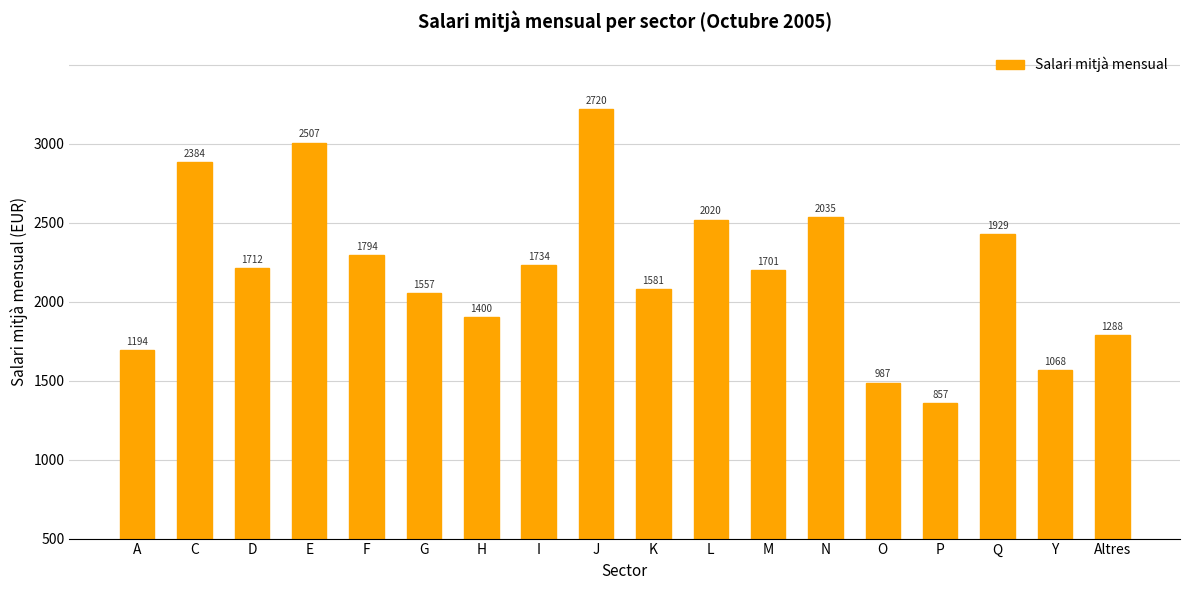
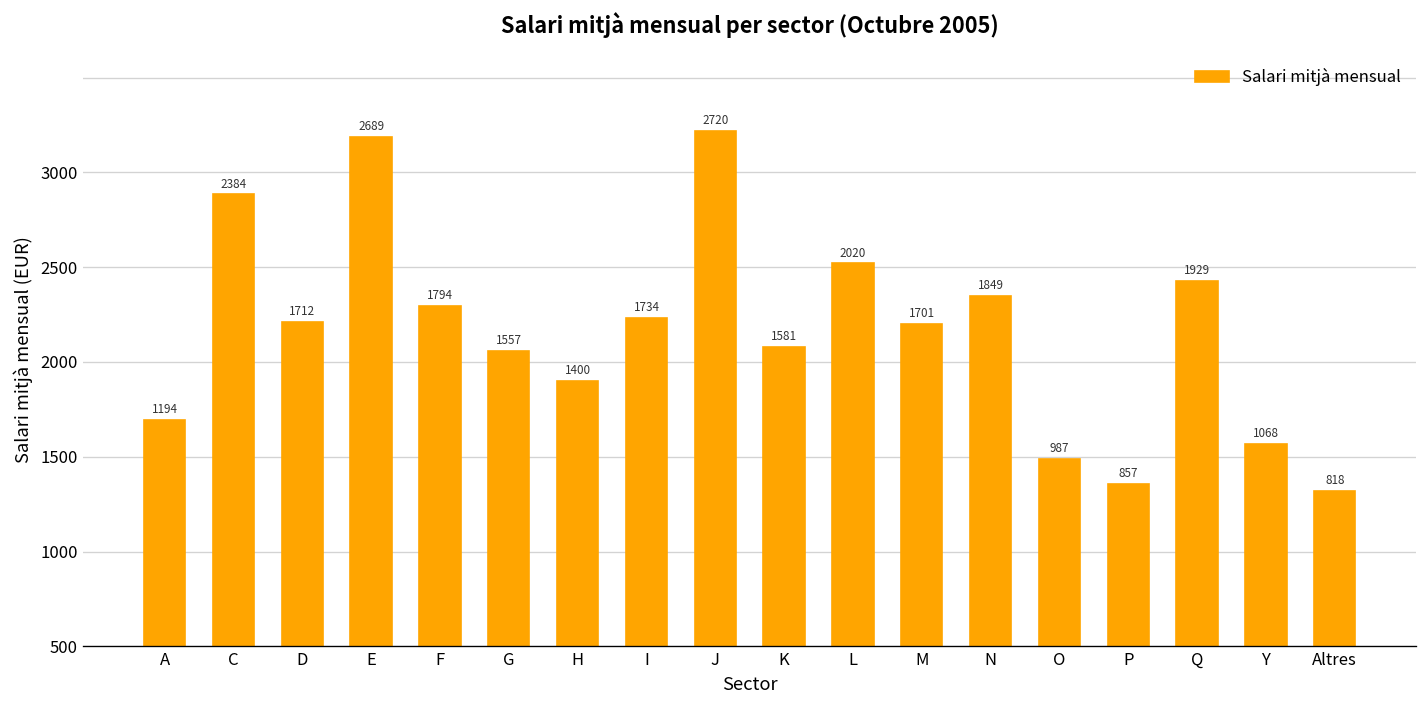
E: 2507 -> 2689
N: 2035 -> 1849
Altres: 1288 -> 818
